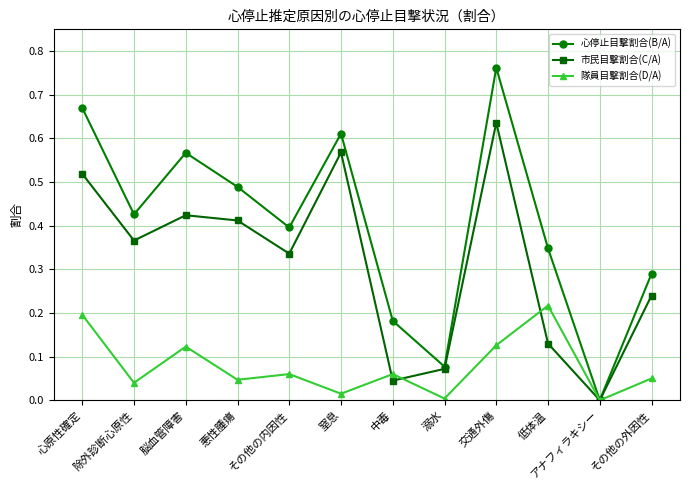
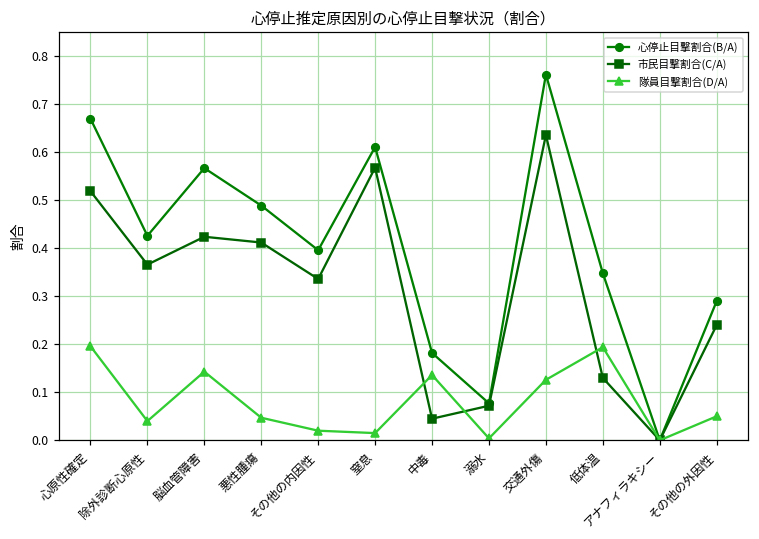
隊員目撃割合(D/A), 脳血管障害: 0.12 -> 0.14
隊員目撃割合(D/A), その他の内因性: 0.06 -> 0.02
隊員目撃割合(D/A), 中毒: 0.06 -> 0.14
隊員目撃割合(D/A), 低体温: 0.22 -> 0.19
